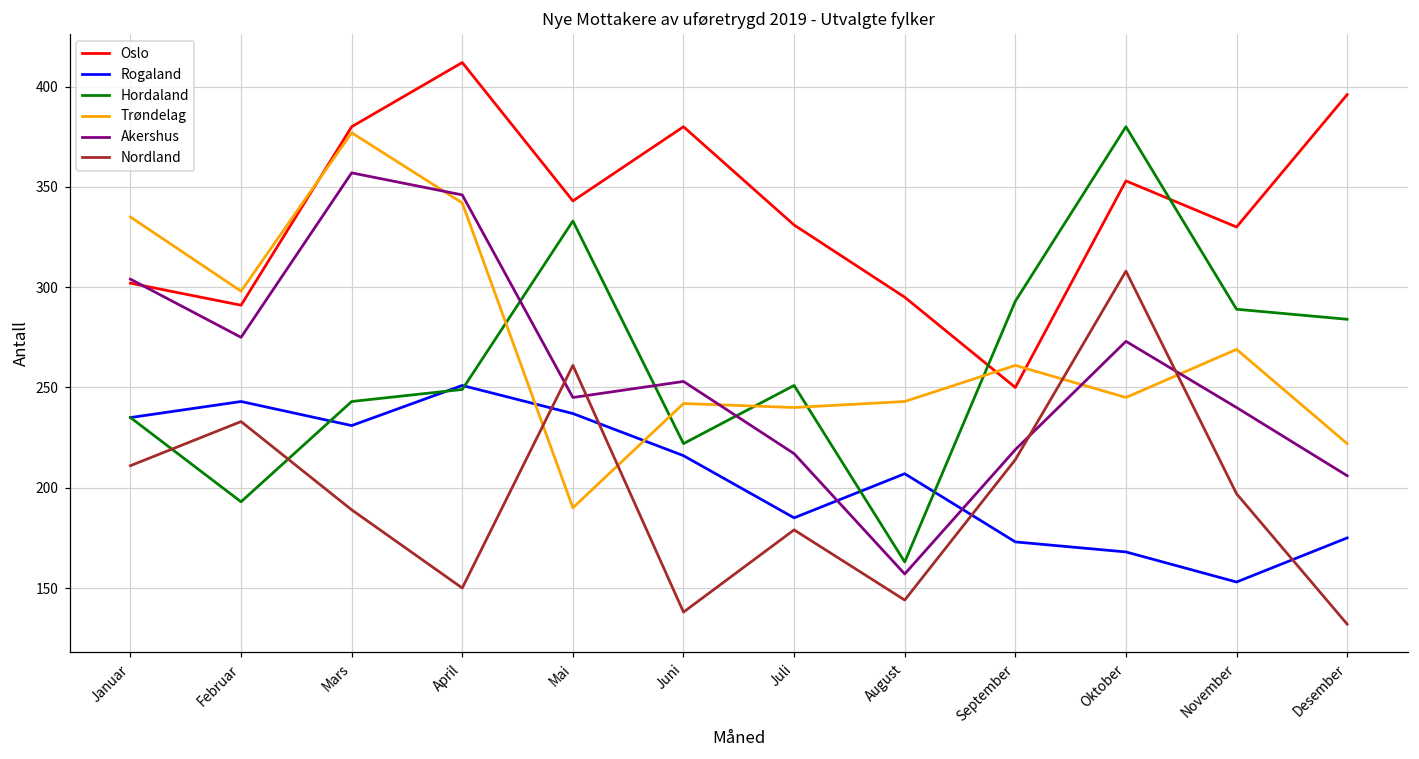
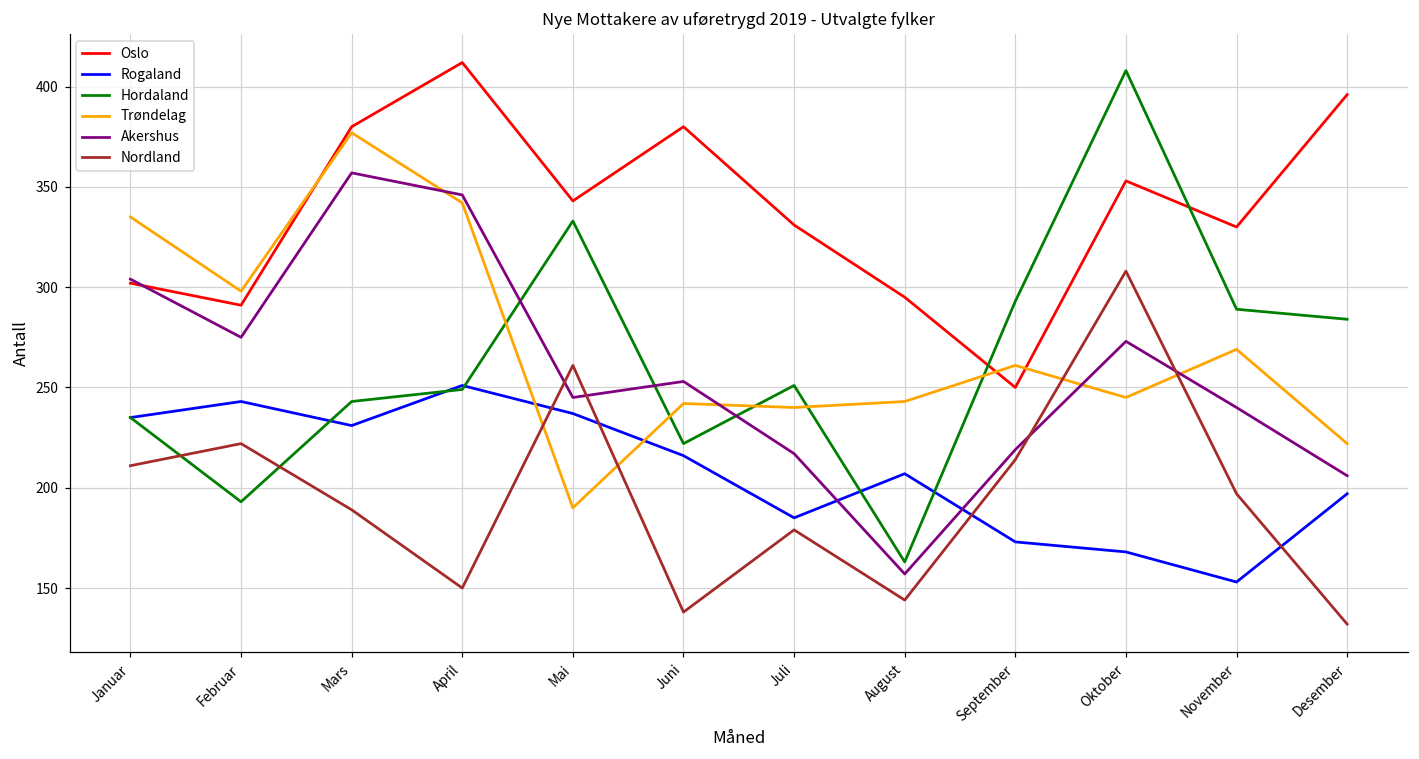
Nordland, Februar: 233 -> 222
Hordaland, Oktober: 380 -> 408
Rogaland, Desember: 175 -> 197
